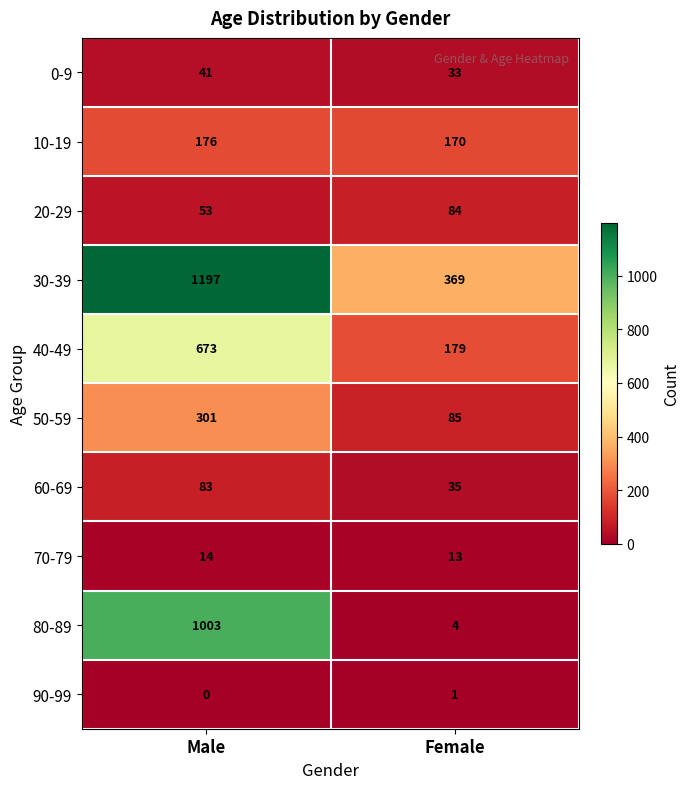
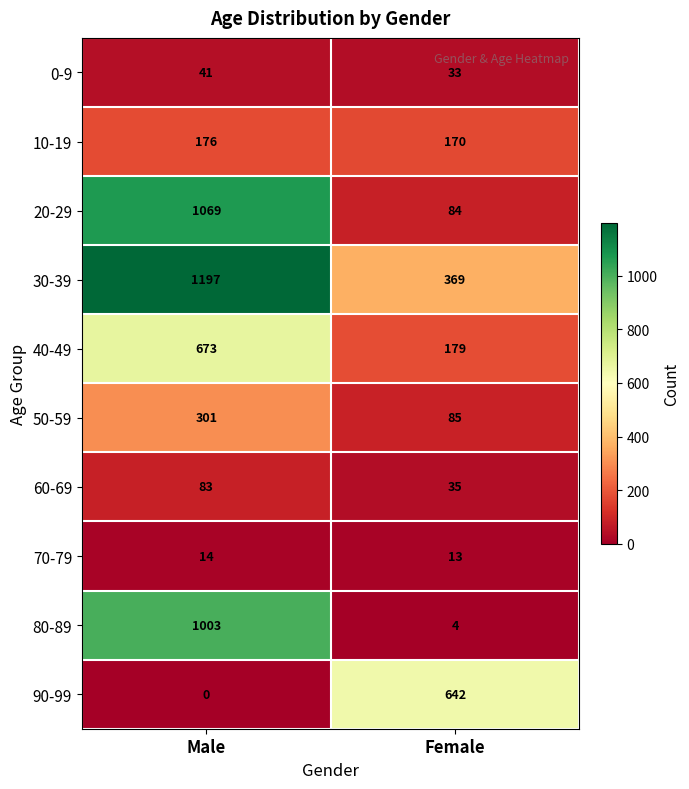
20-29, Male: 53 -> 1069
90-99, Female: 1 -> 642
